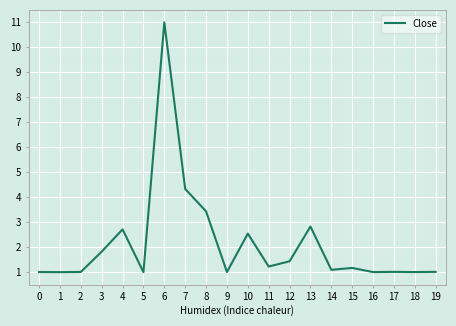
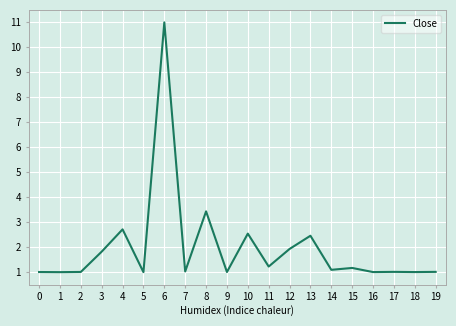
7: 4.3 -> 1.0
12: 1.4 -> 1.9
13: 2.8 -> 2.5
